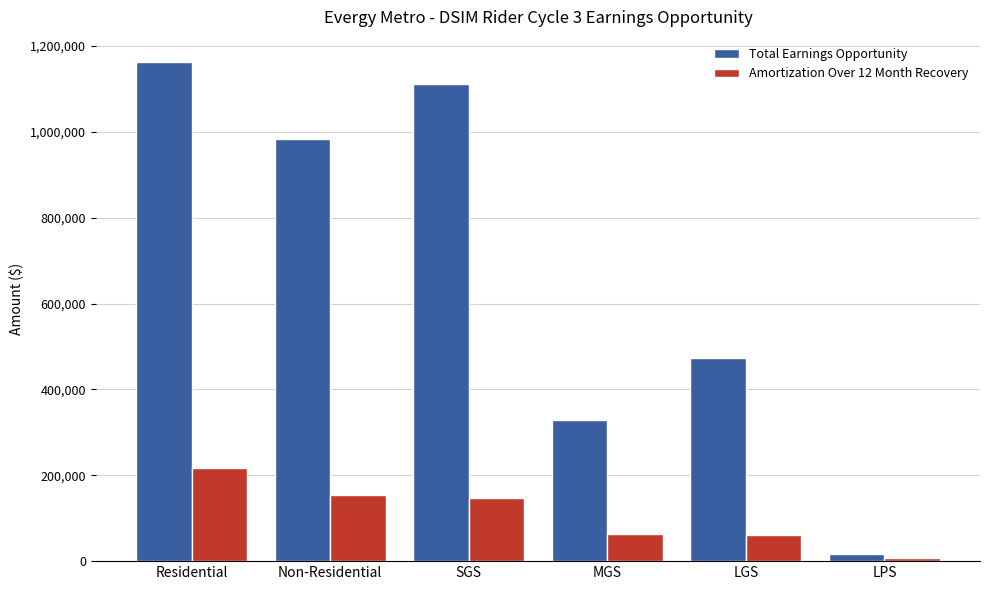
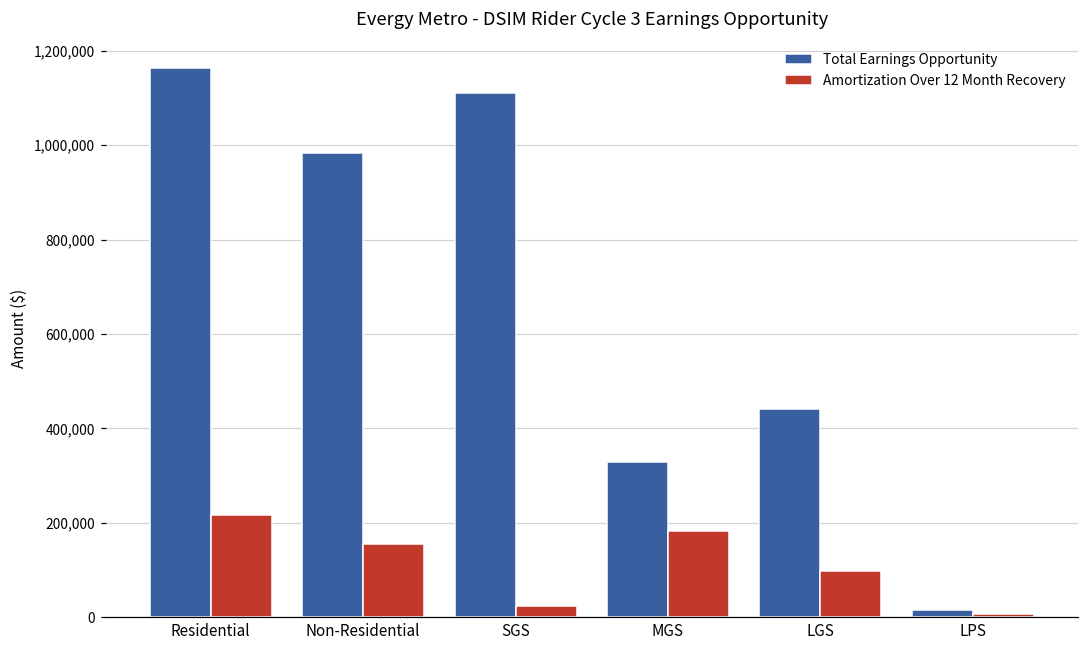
Amortization Over 12 Month Recovery, SGS: 150,000 -> 20,000
Amortization Over 12 Month Recovery, MGS: 60,000 -> 180,000
Total Earnings Opportunity, LGS: 470,000 -> 440,000
Amortization Over 12 Month Recovery, LGS: 60,000 -> 100,000
